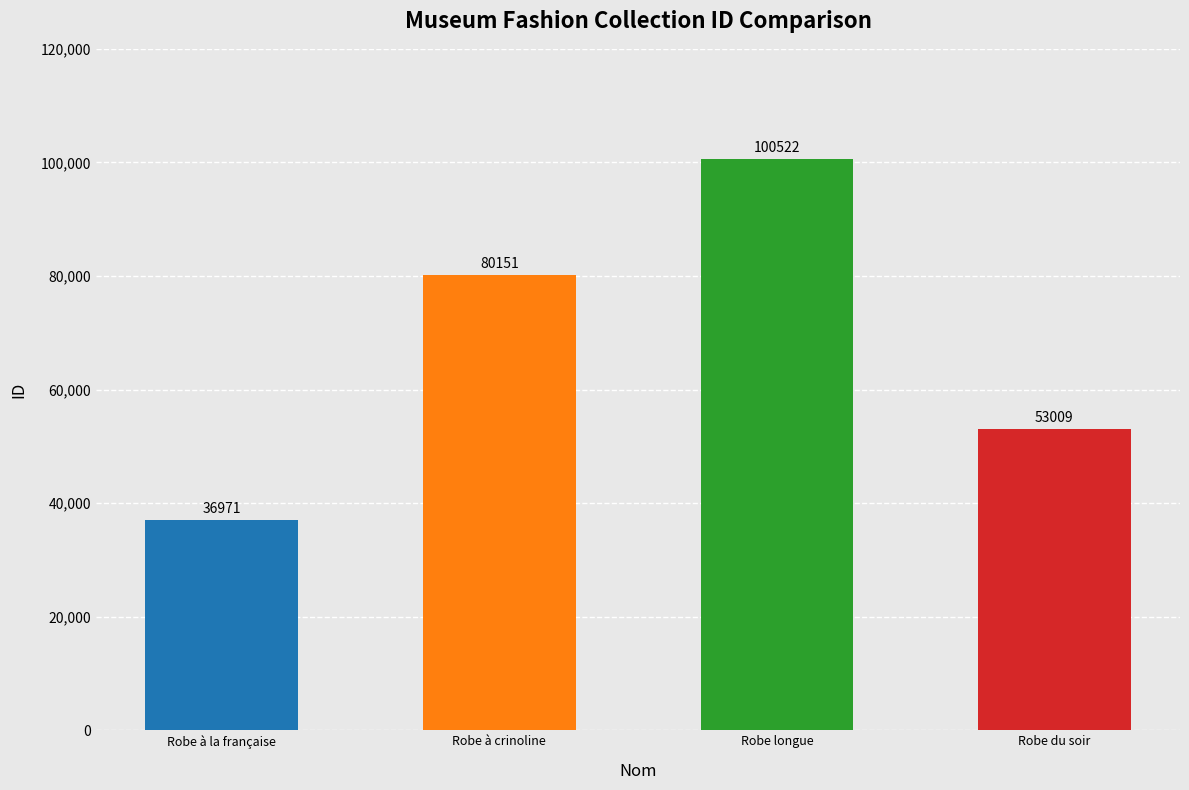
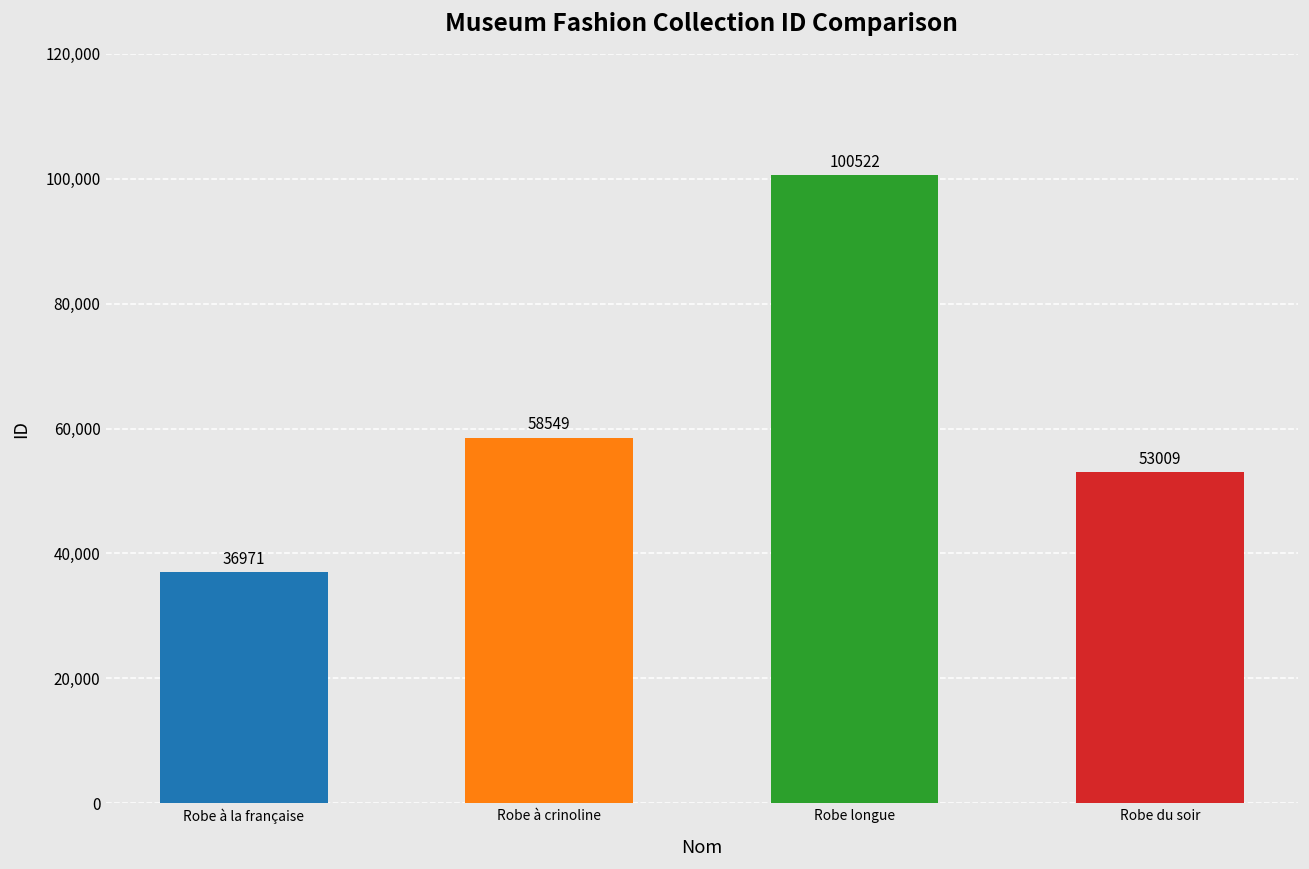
Robe à crinoline: 80151 -> 58549
